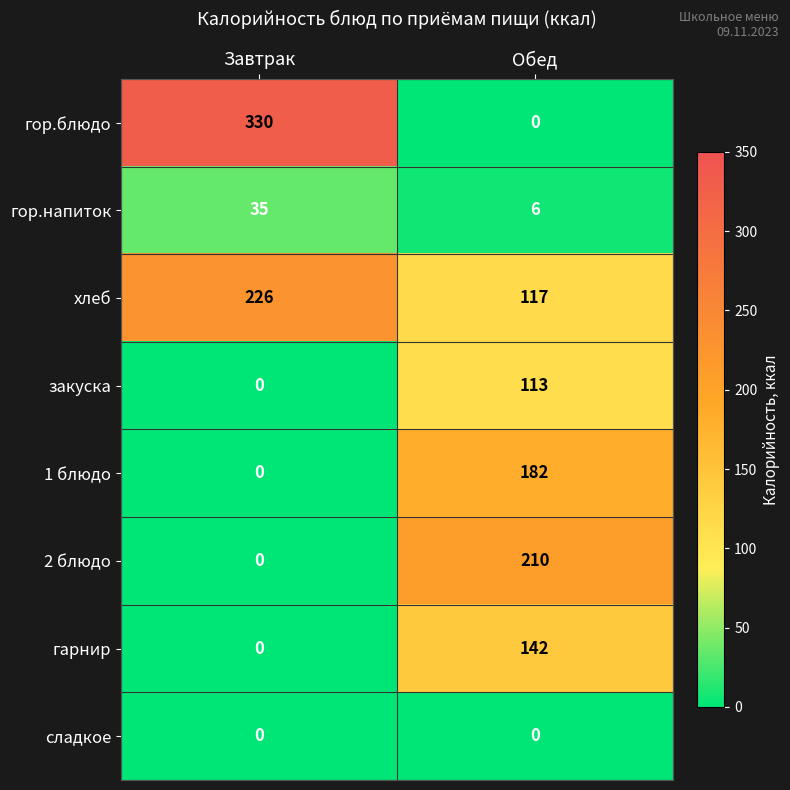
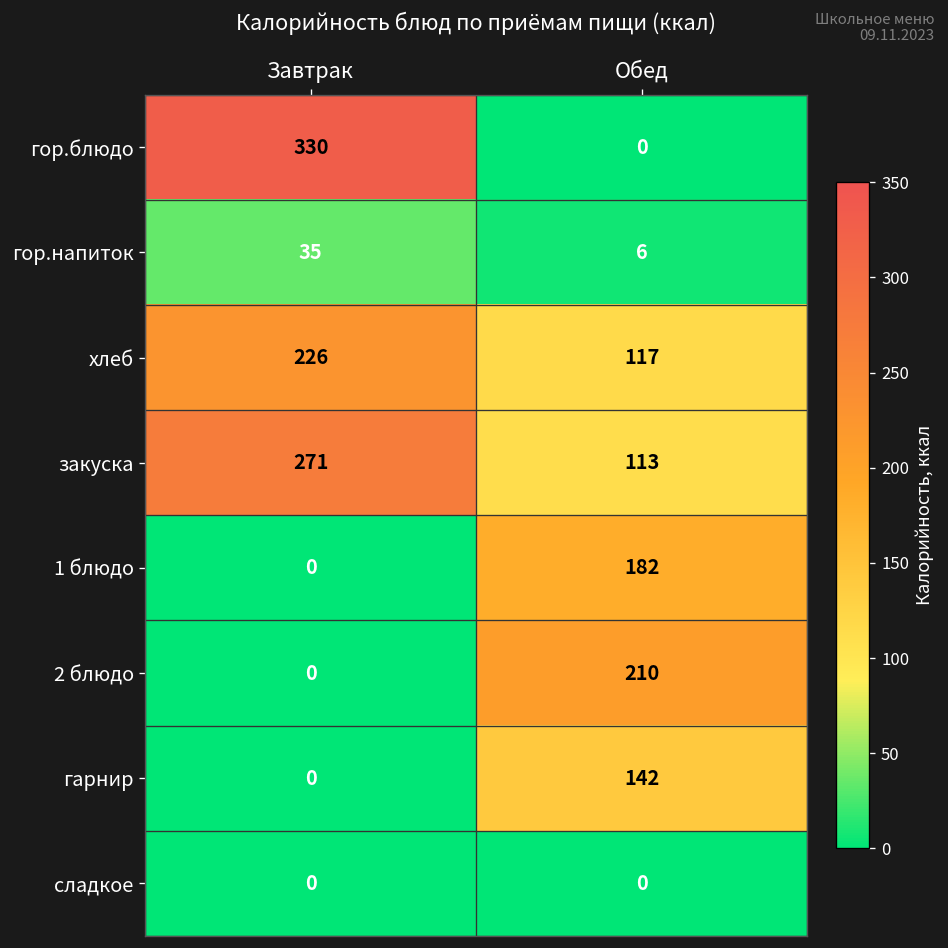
закуска, Завтрак: 0 -> 271
